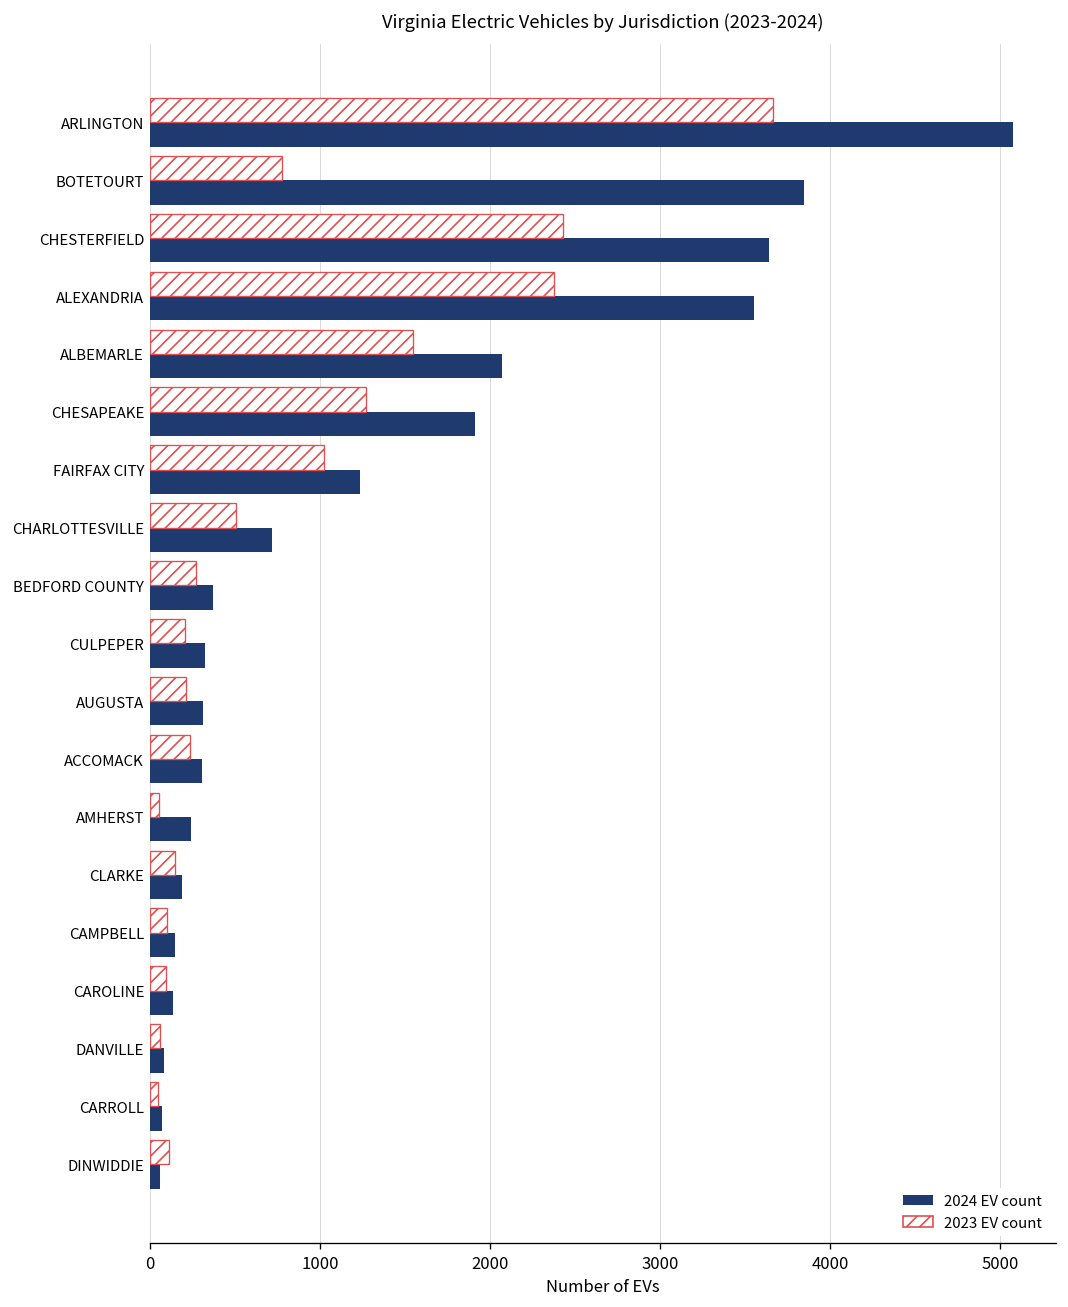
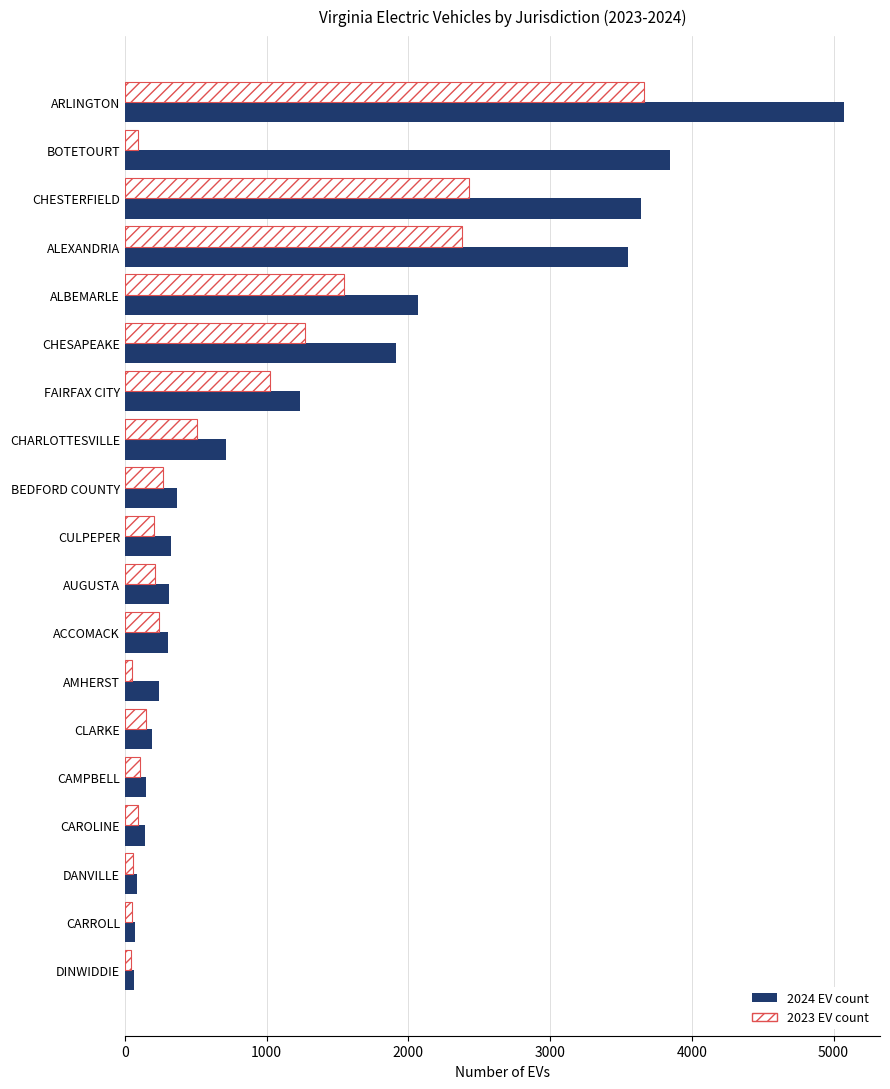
2023 EV count, BOTETOURT: 770 -> 90
2023 EV count, DINWIDDIE: 110 -> 40
